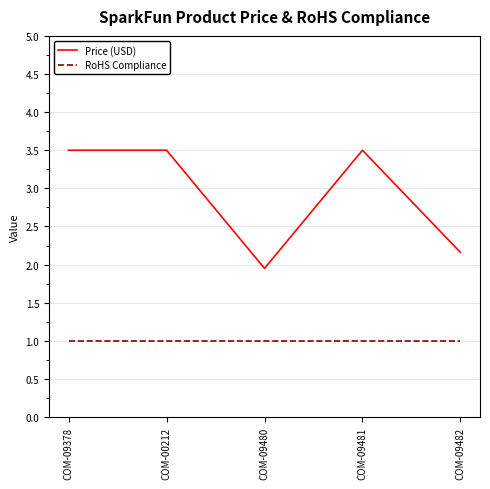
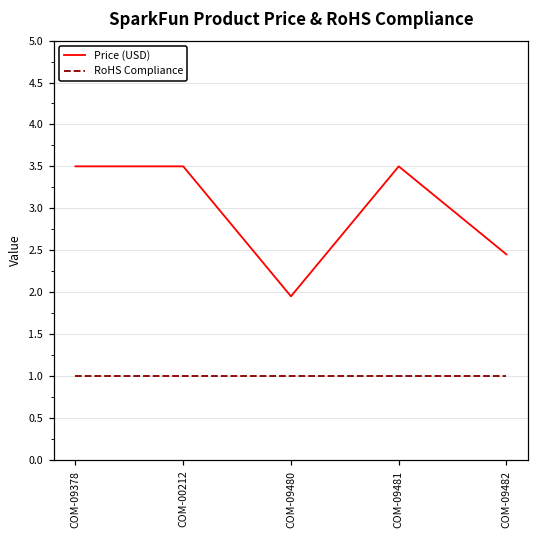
Price (USD), COM-09482: 2.2 -> 2.5
